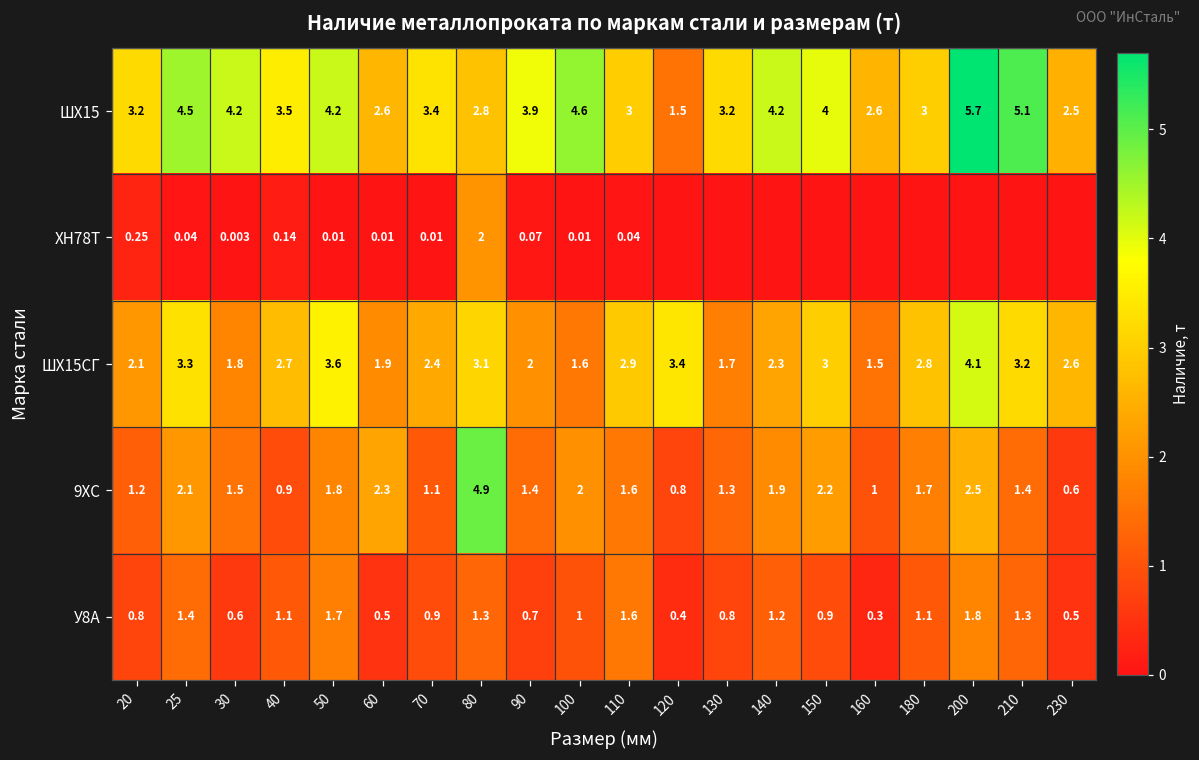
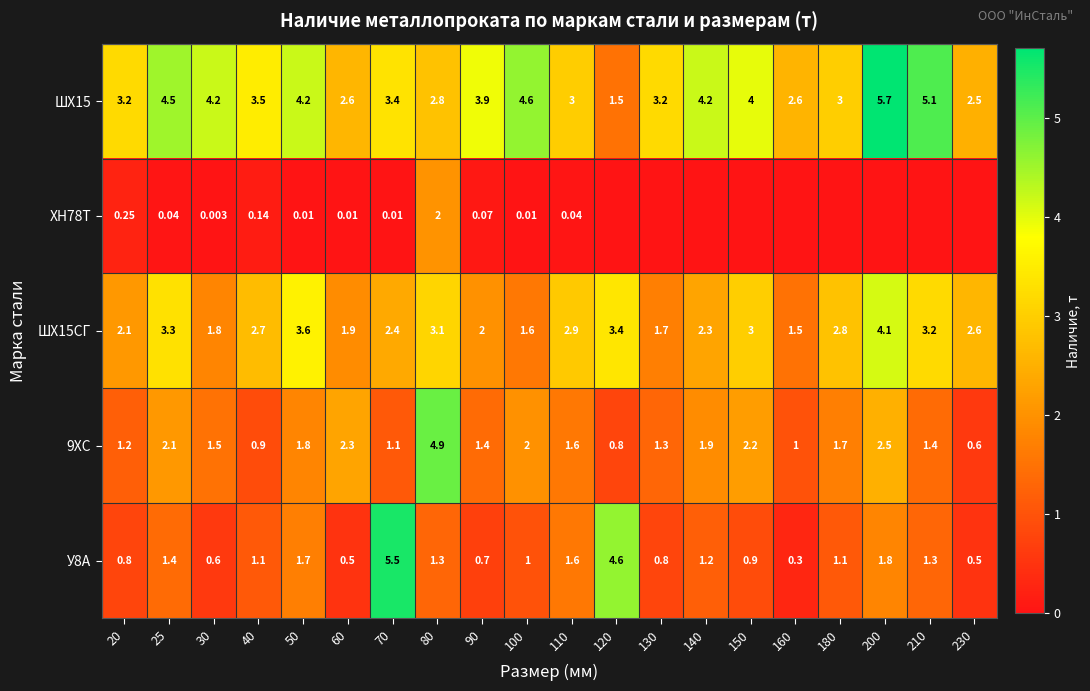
У8А, 70: 0.9 -> 5.5
У8А, 120: 0.4 -> 4.6
